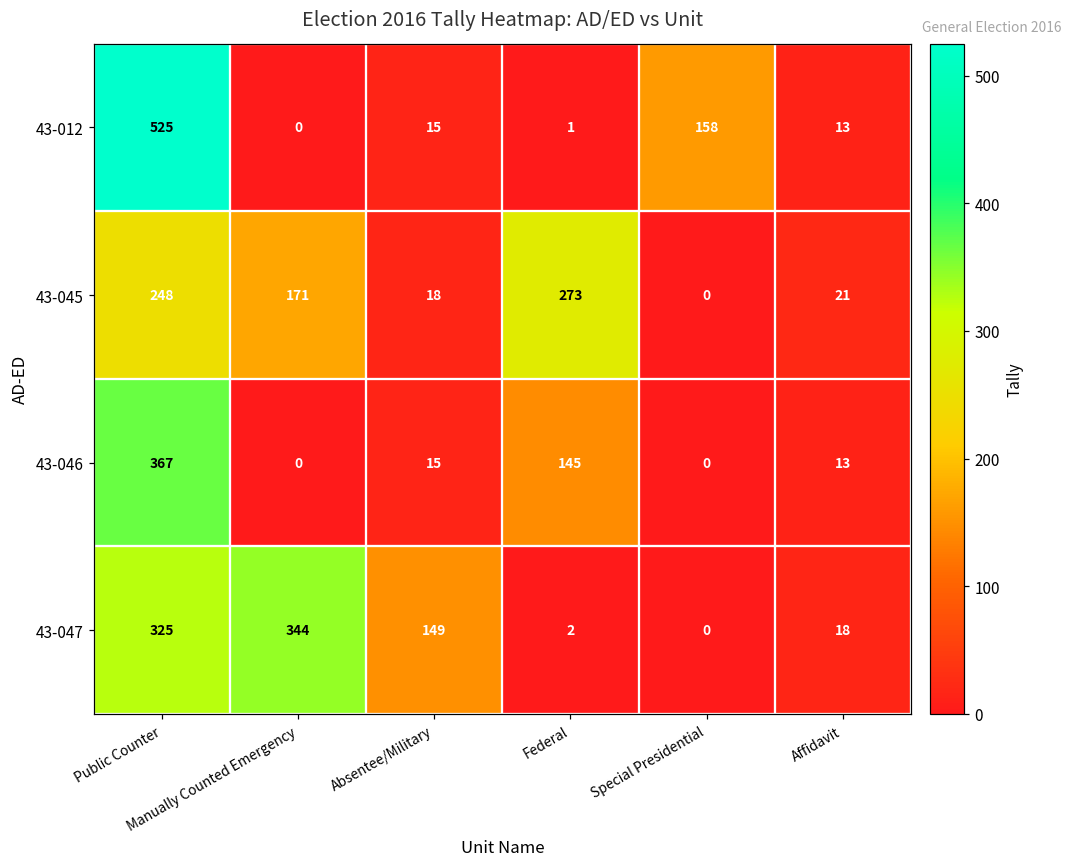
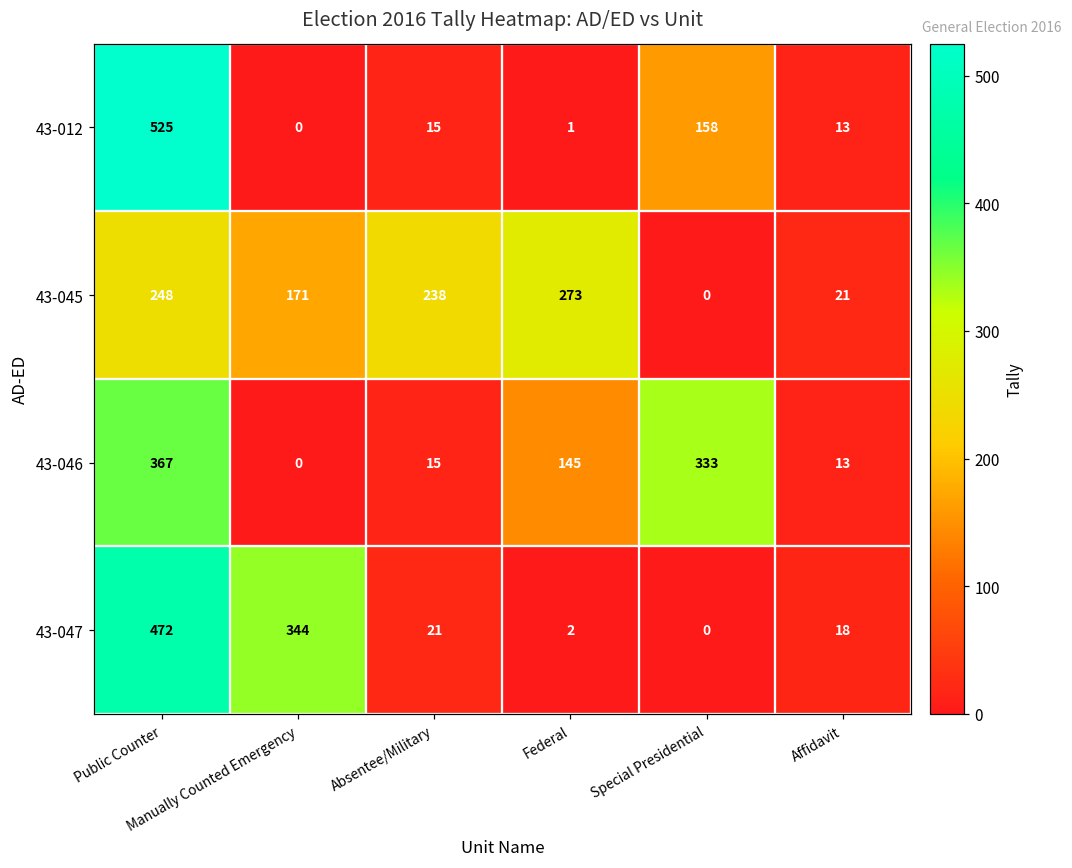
43-045, Absentee/Military: 18 -> 238
43-046, Special Presidential: 0 -> 333
43-047, Public Counter: 325 -> 472
43-047, Absentee/Military: 149 -> 21
